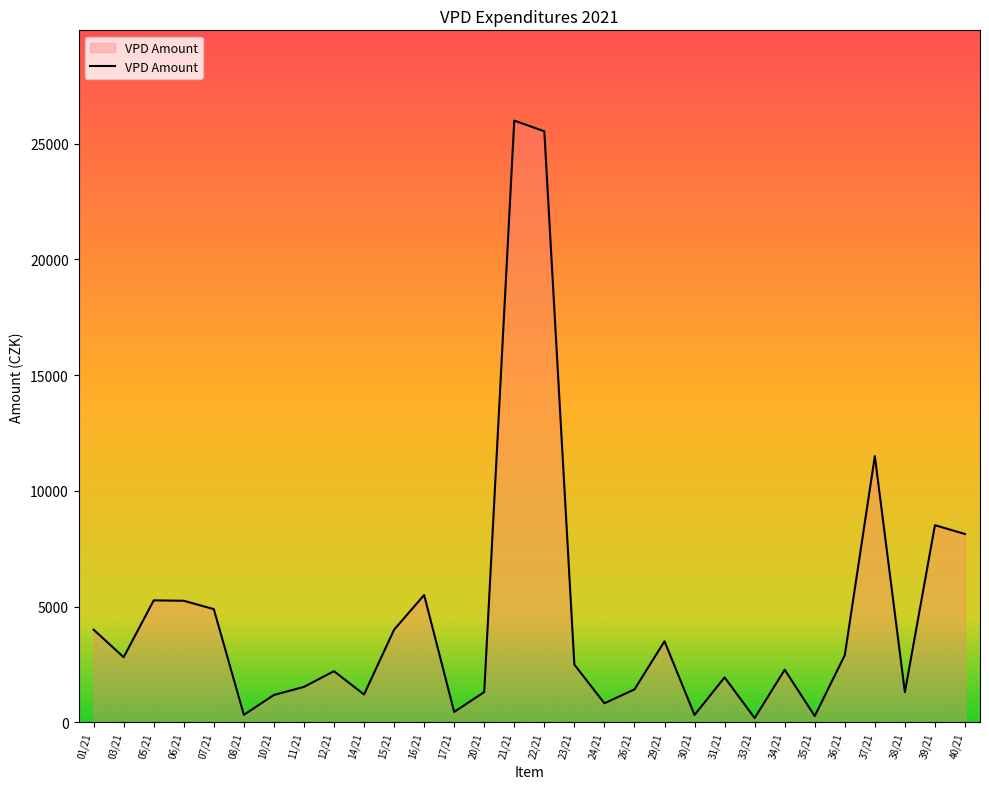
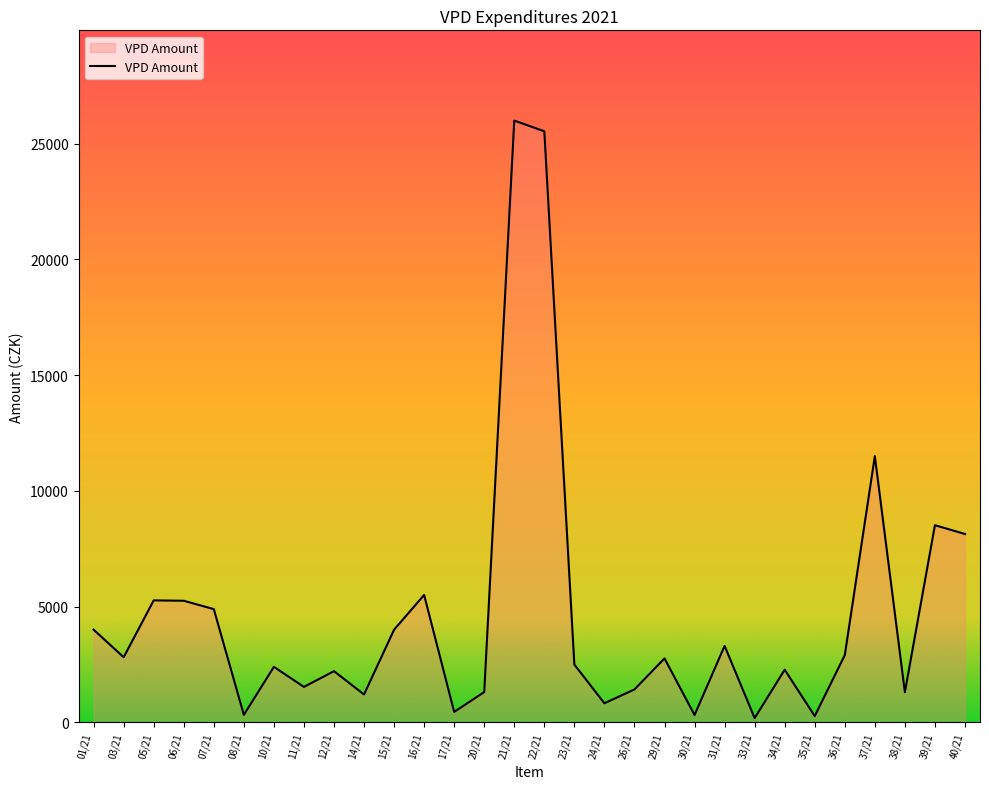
10/21: 1200 -> 2400
29/21: 3500 -> 2800
31/21: 1900 -> 3300
